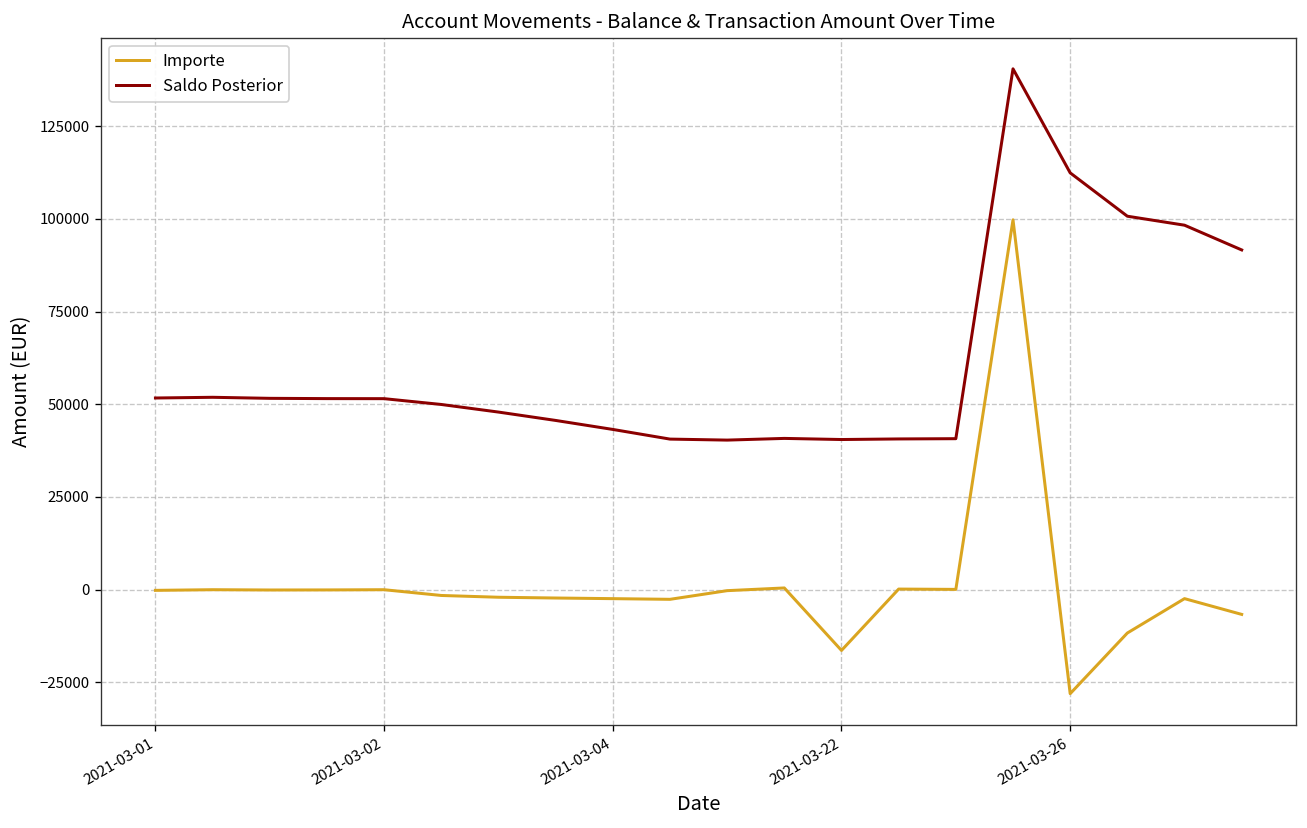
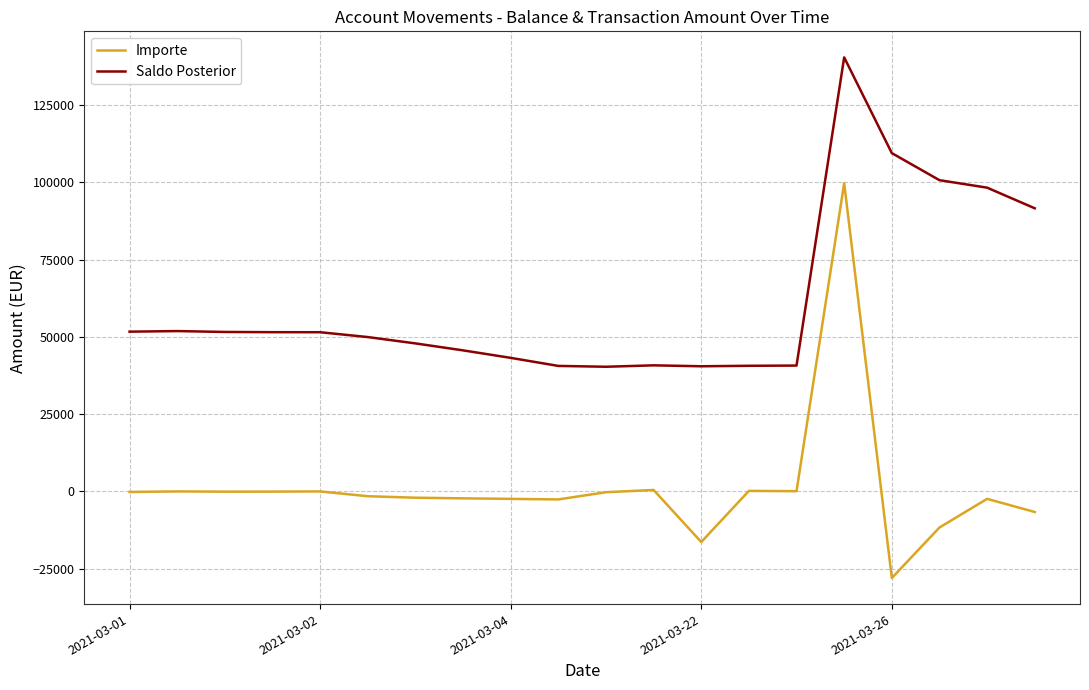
Saldo Posterior, 2021-03-26: 112000 -> 109000
